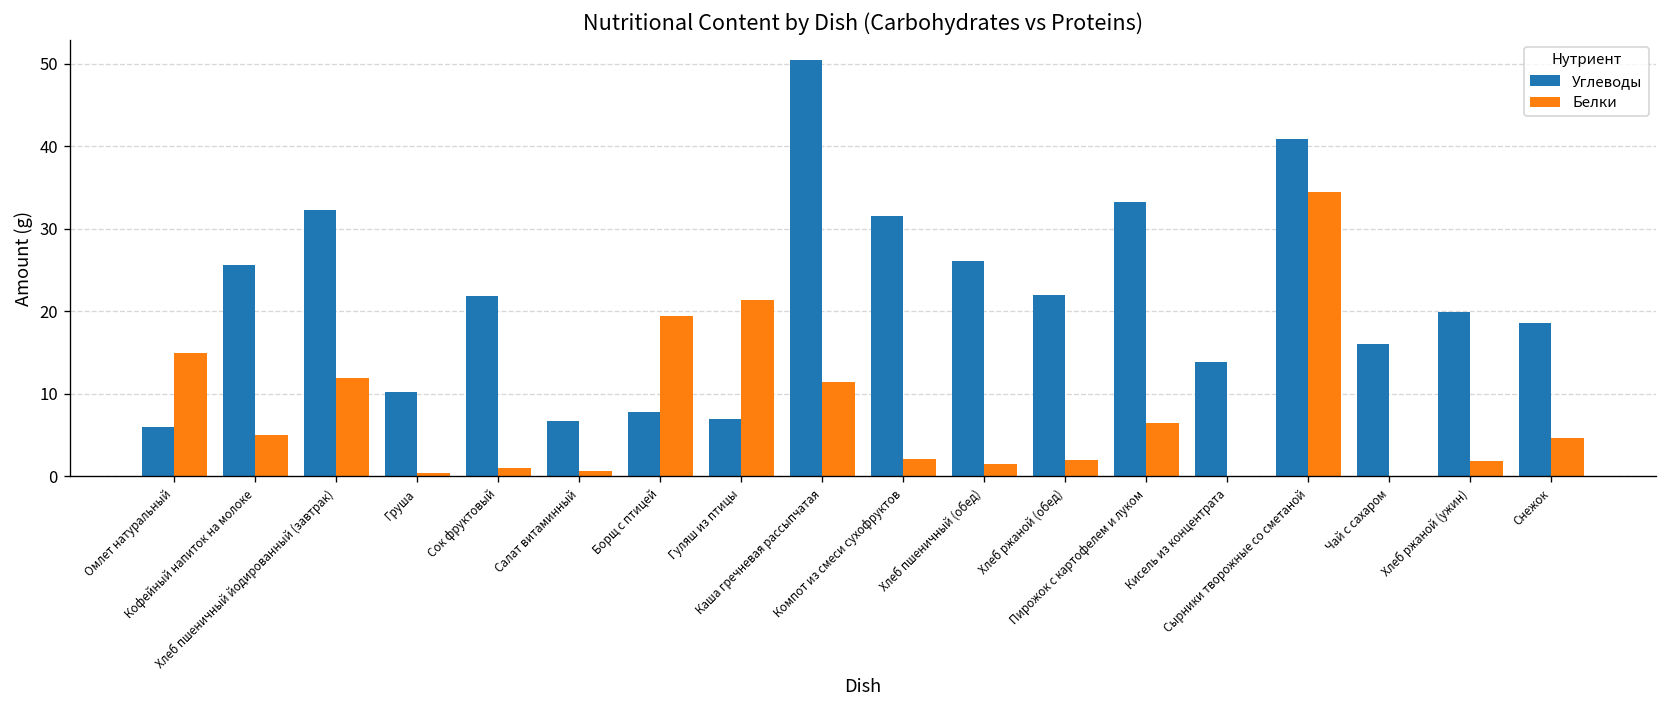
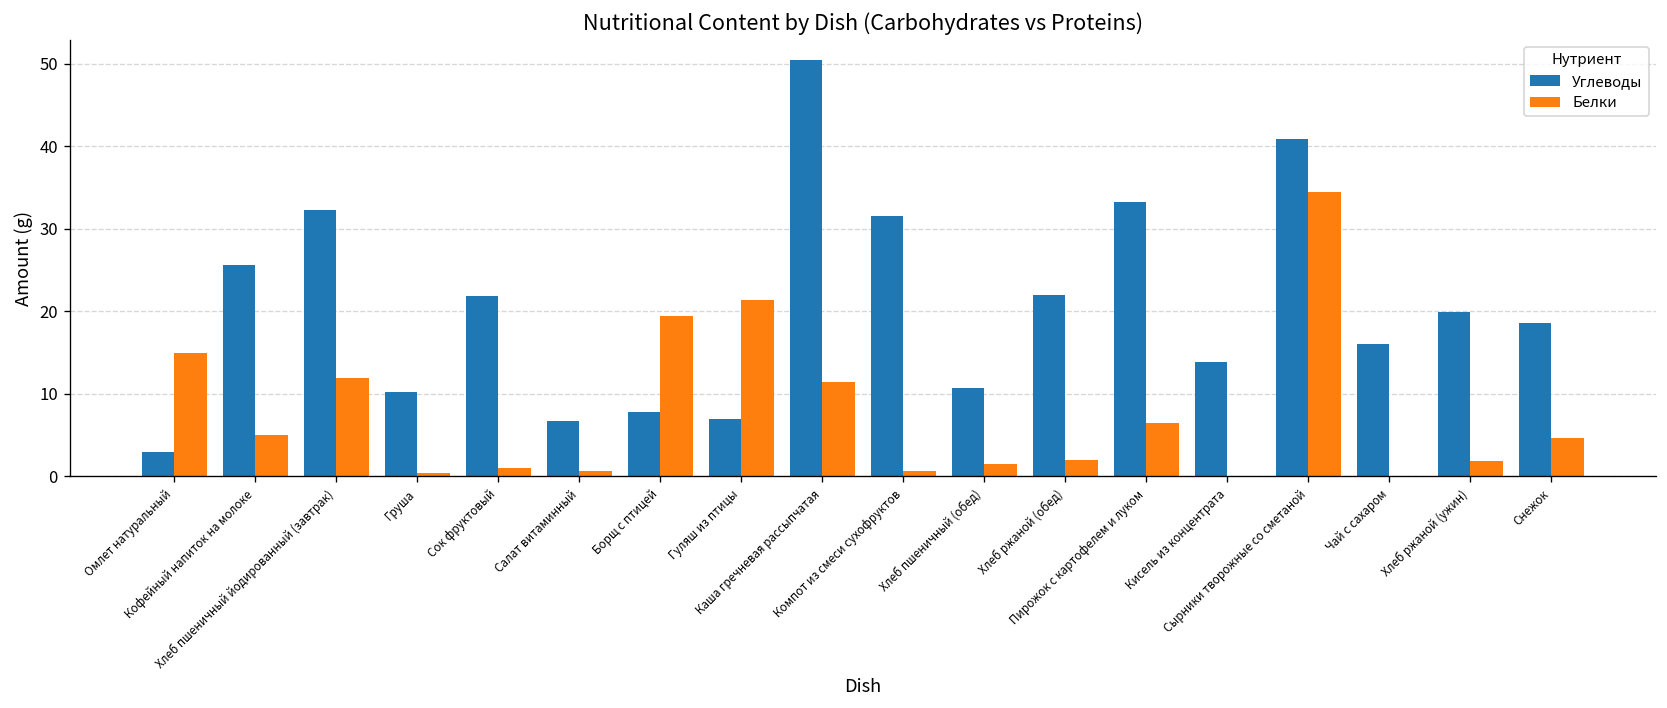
Углеводы, Омлет натуральный: 6 -> 3
Белки, Компот из смеси сухофруктов: 2 -> 1
Углеводы, Хлеб пшеничный (обед): 26 -> 11
